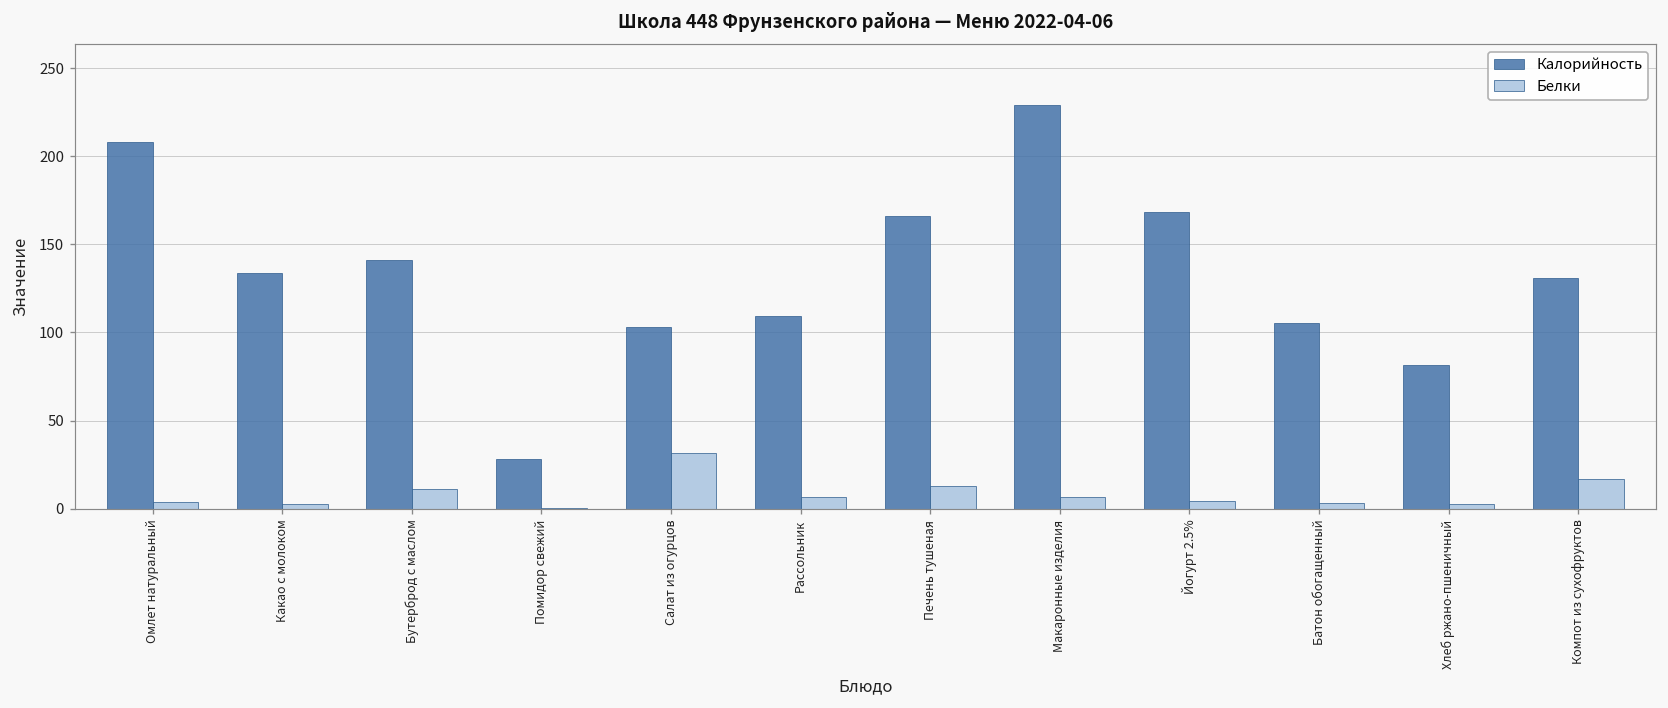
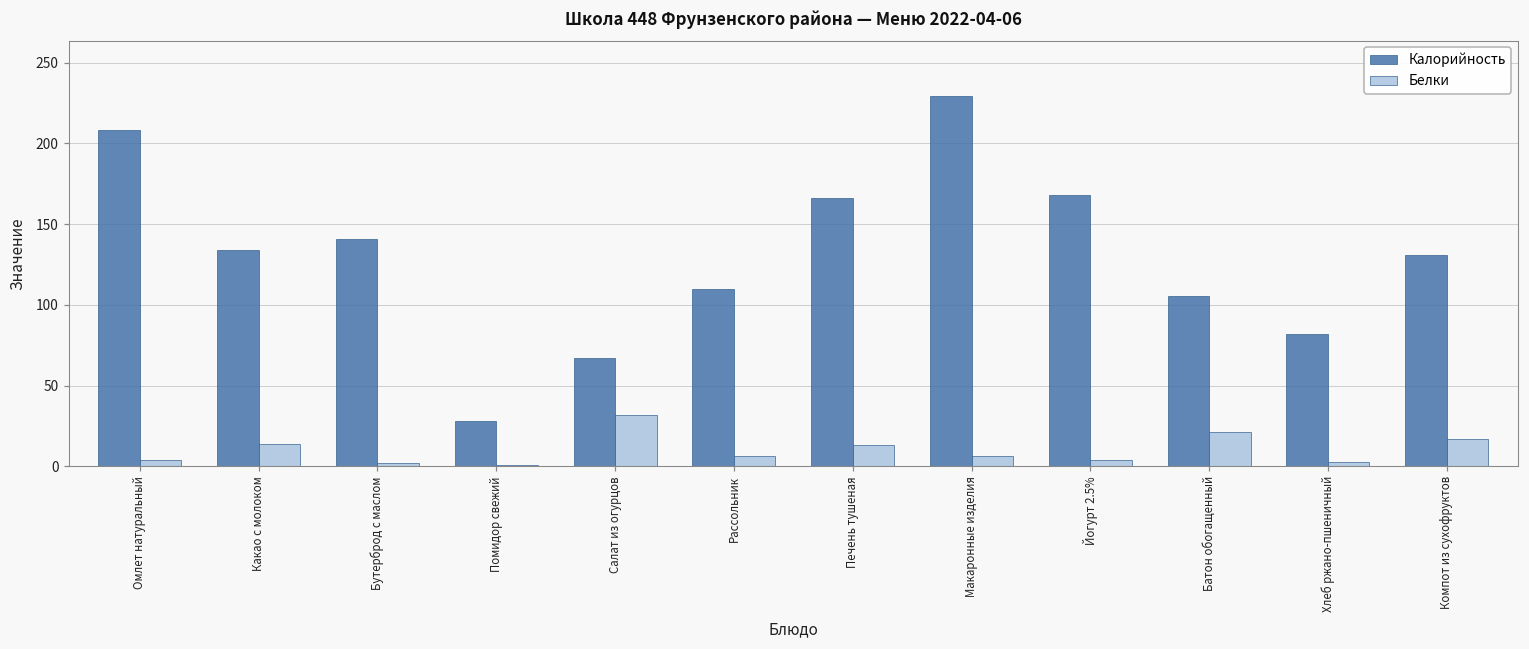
Белки, Какао с молоком: 3 -> 14
Белки, Бутерброд с маслом: 11 -> 2
Калорийность, Салат из огурцов: 103 -> 67
Белки, Батон обогащенный: 3 -> 21
